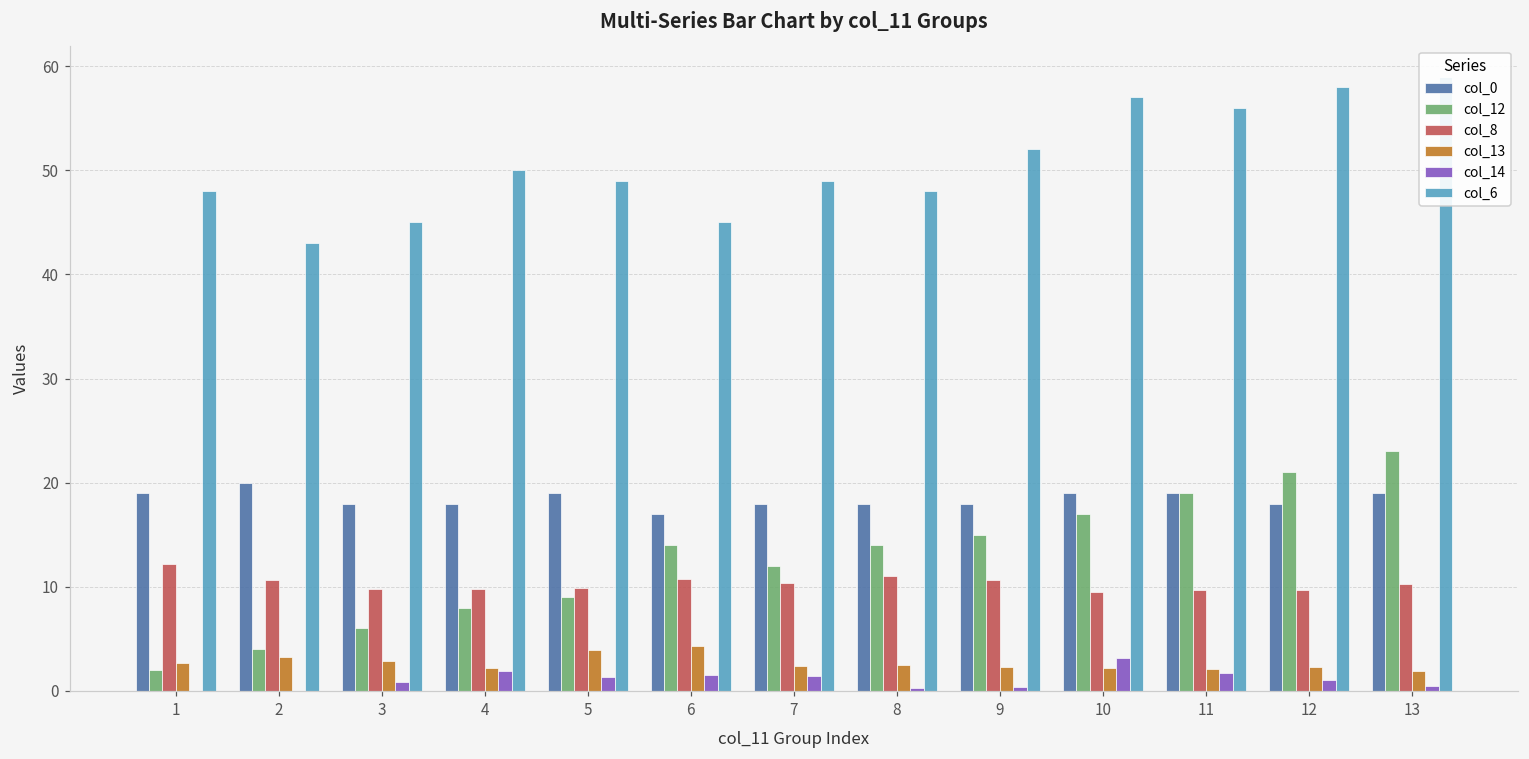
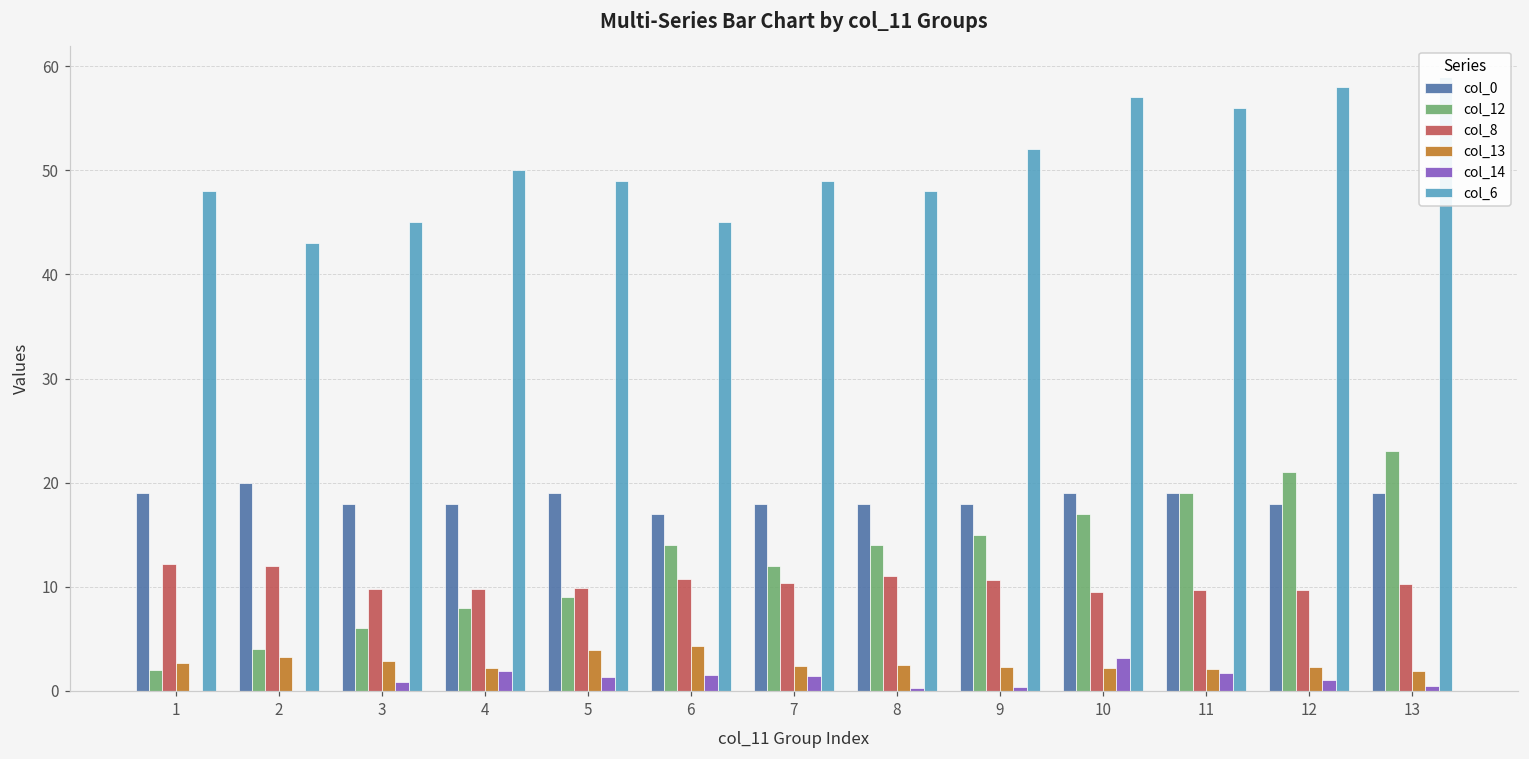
col_8, 2: 11 -> 12
